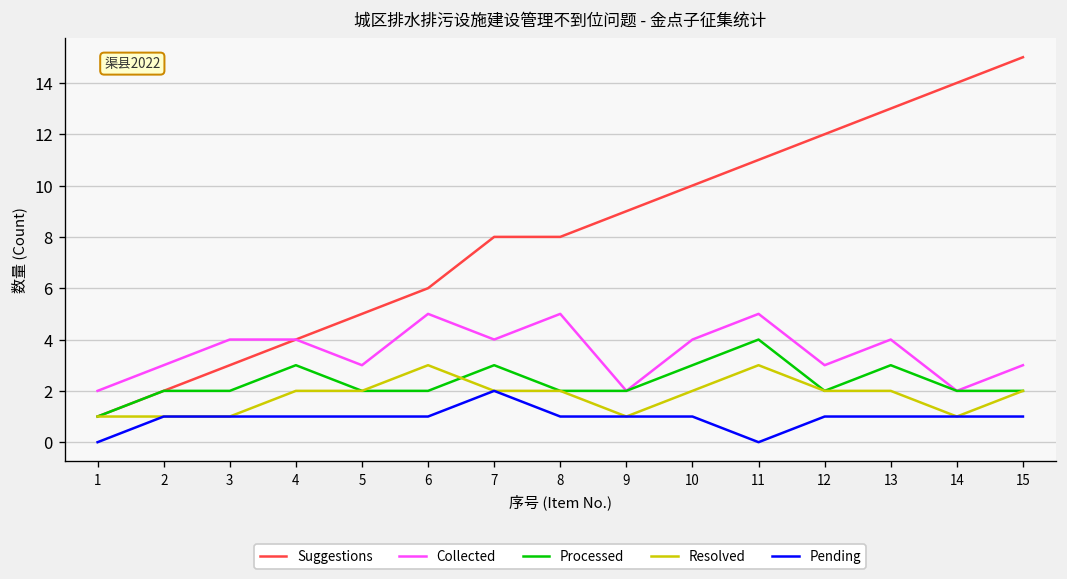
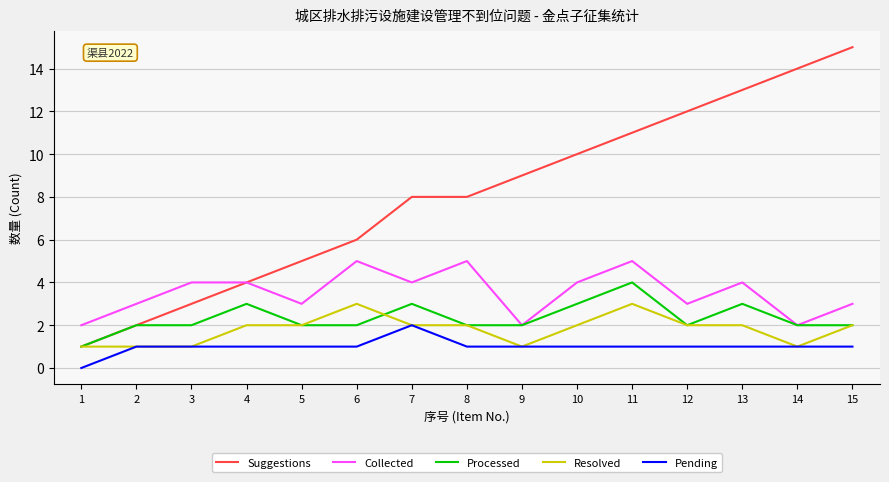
Pending, 11: 0 -> 1
